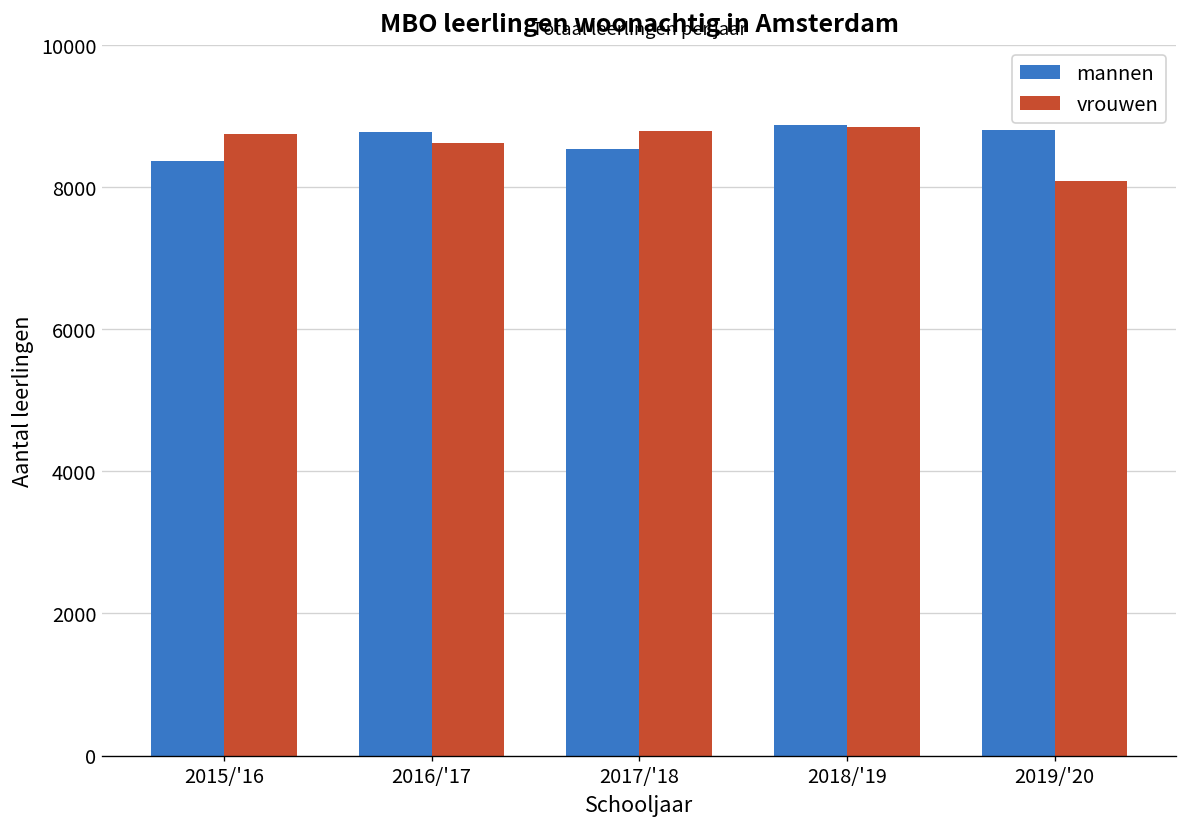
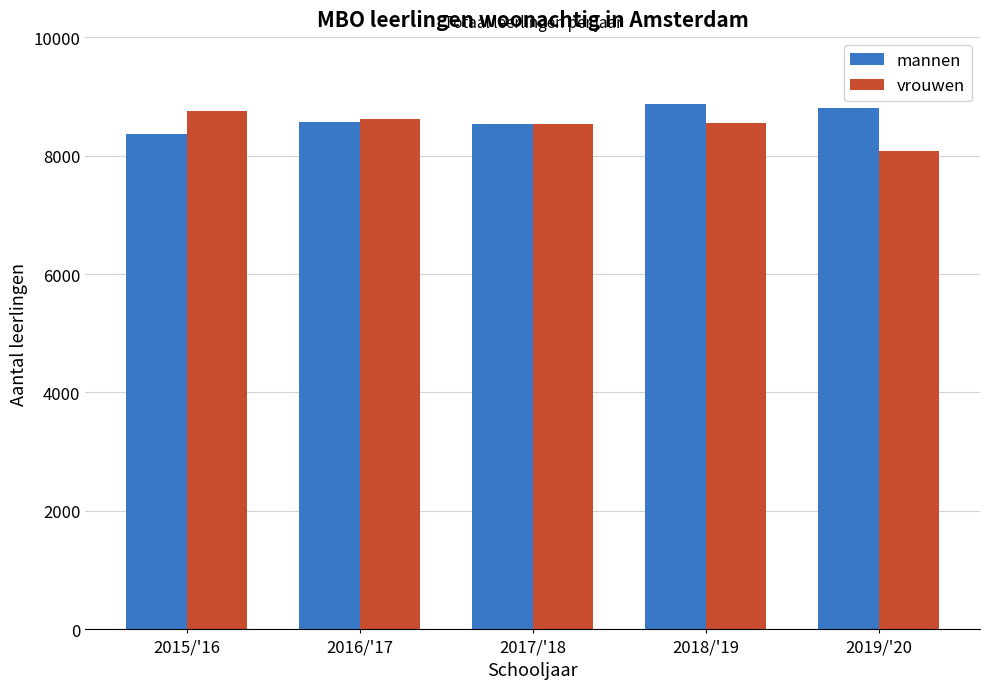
mannen, 2016/'17: 8800 -> 8600
vrouwen, 2017/'18: 8800 -> 8500
vrouwen, 2018/'19: 8800 -> 8600
